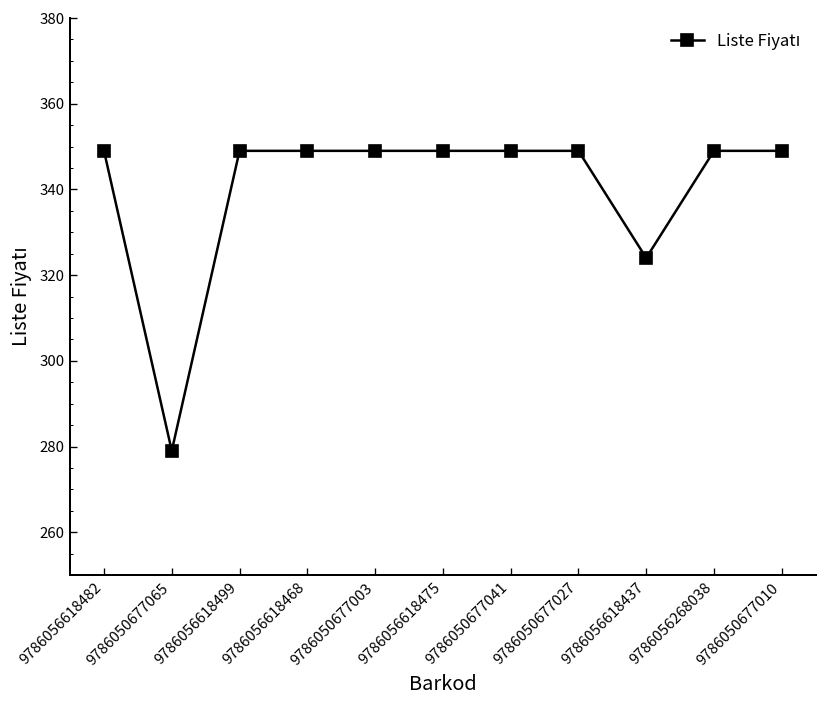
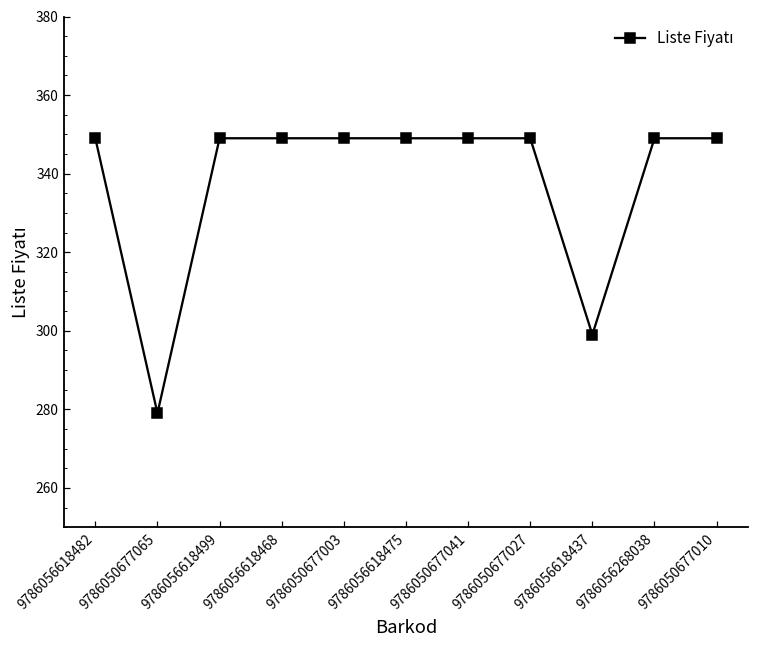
9786056618437: 324 -> 299
